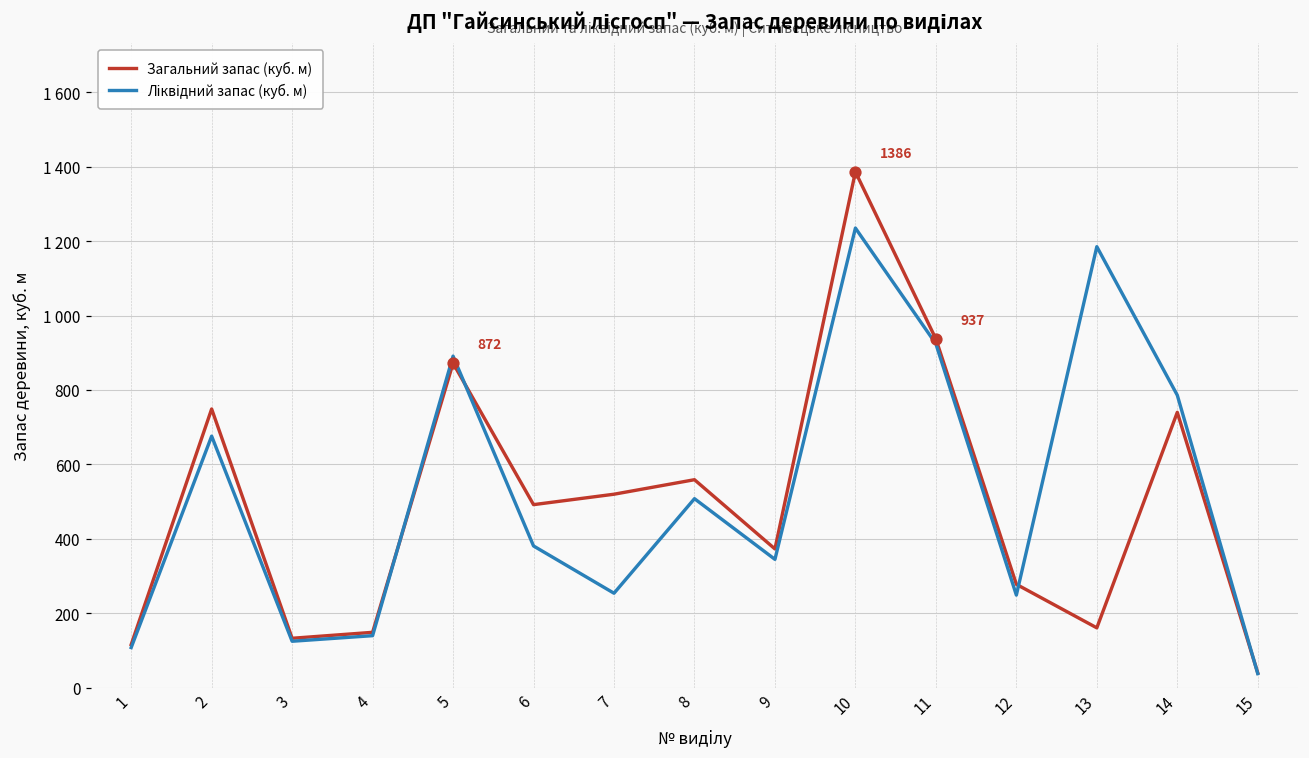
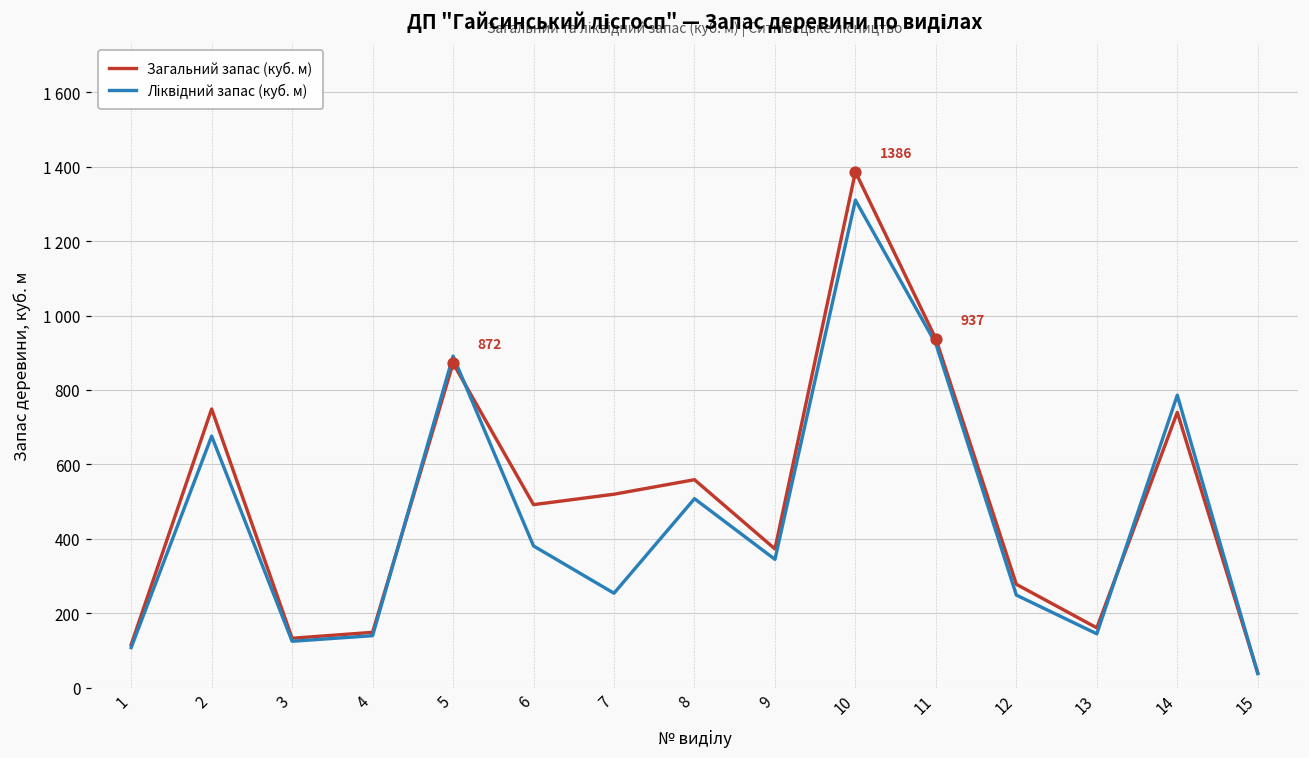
Ліквідний запас (куб. м), 10: 1240 -> 1310
Ліквідний запас (куб. м), 13: 1190 -> 150
